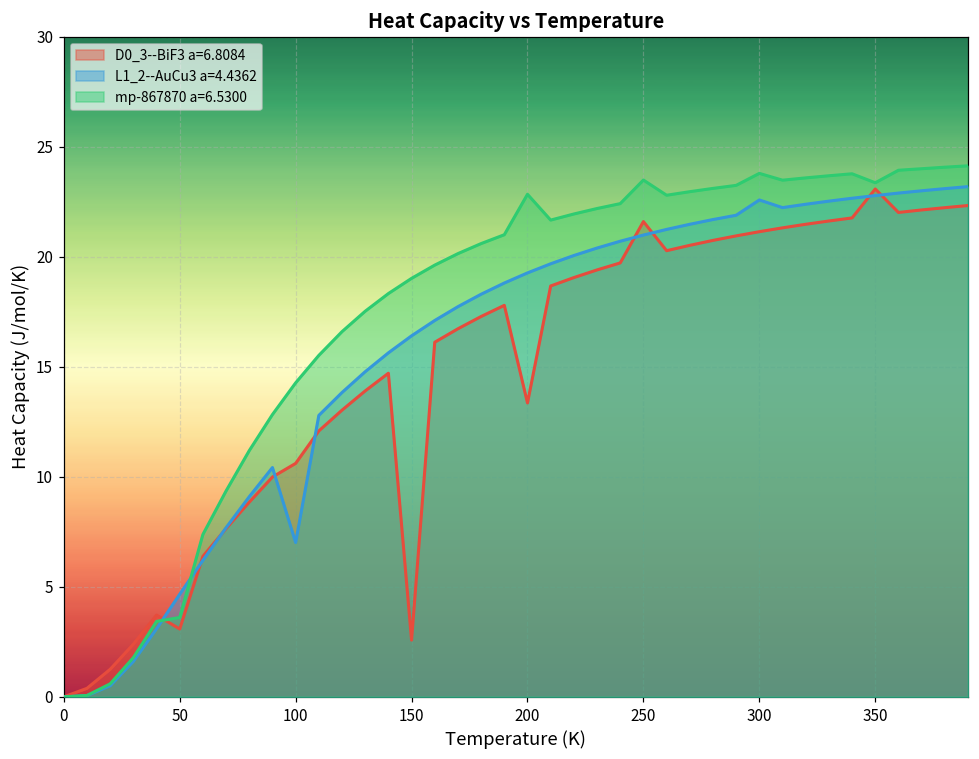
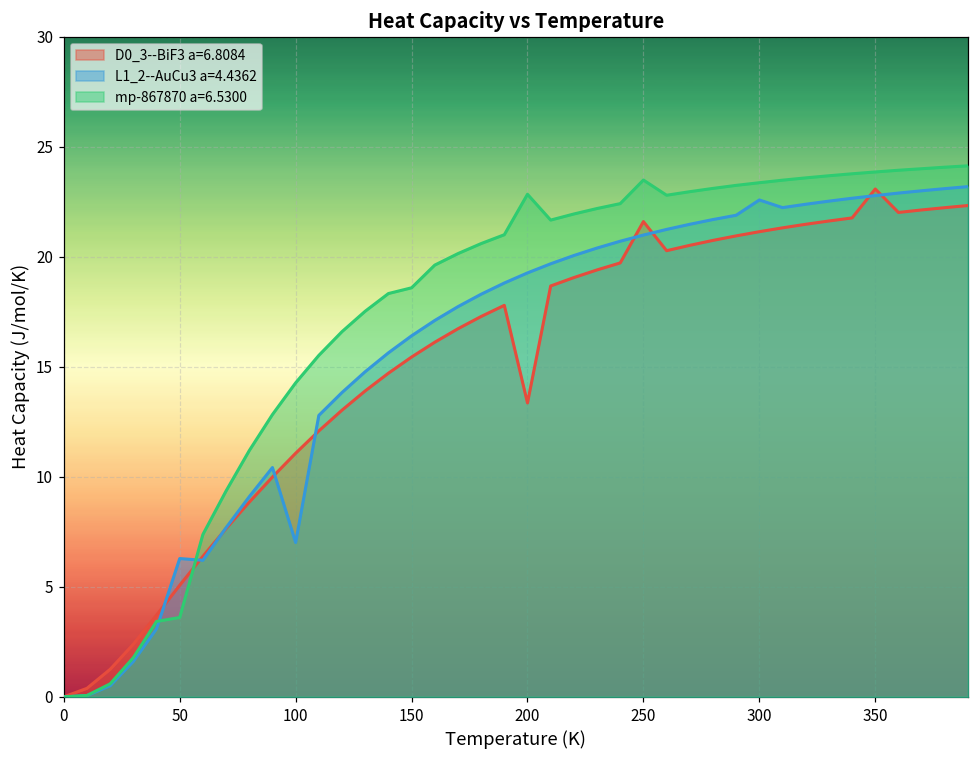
D0_3--BiF3 a=6.8084, 50: 3.1 -> 5.1
L1_2--AuCu3 a=4.4362, 50: 4.7 -> 6.3
D0_3--BiF3 a=6.8084, 100: 10.6 -> 11.1
D0_3--BiF3 a=6.8084, 150: 2.6 -> 15.4
mp-867870 a=6.5300, 150: 19.0 -> 18.6
mp-867870 a=6.5300, 300: 23.8 -> 23.4
mp-867870 a=6.5300, 350: 23.4 -> 23.9
